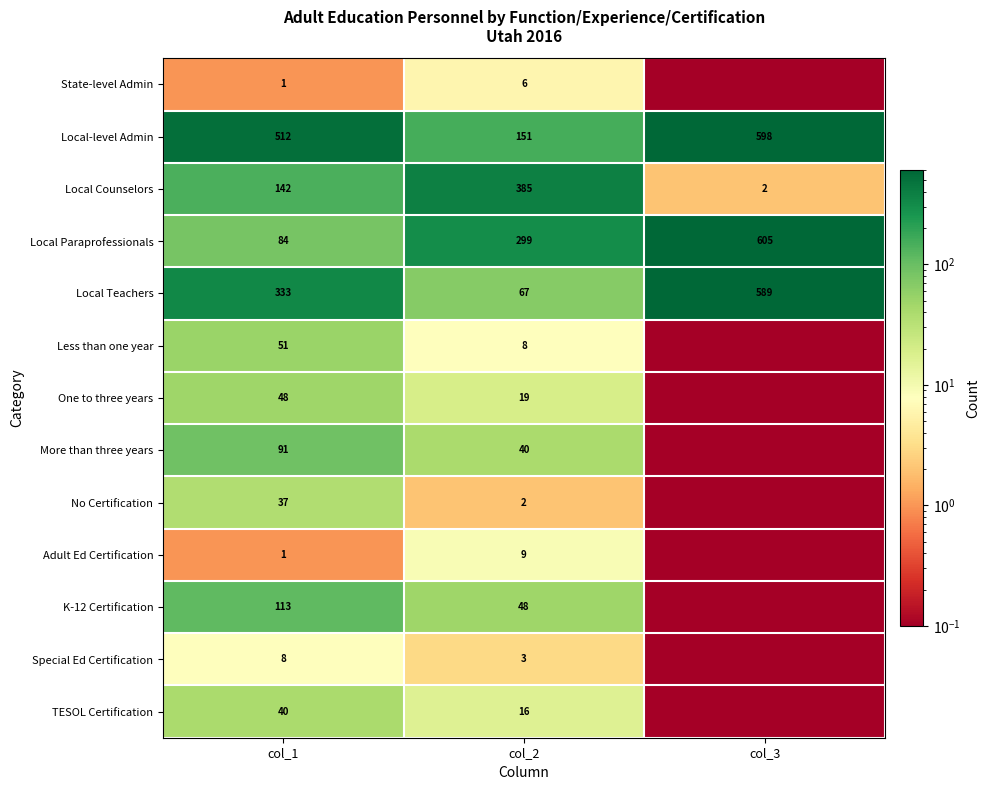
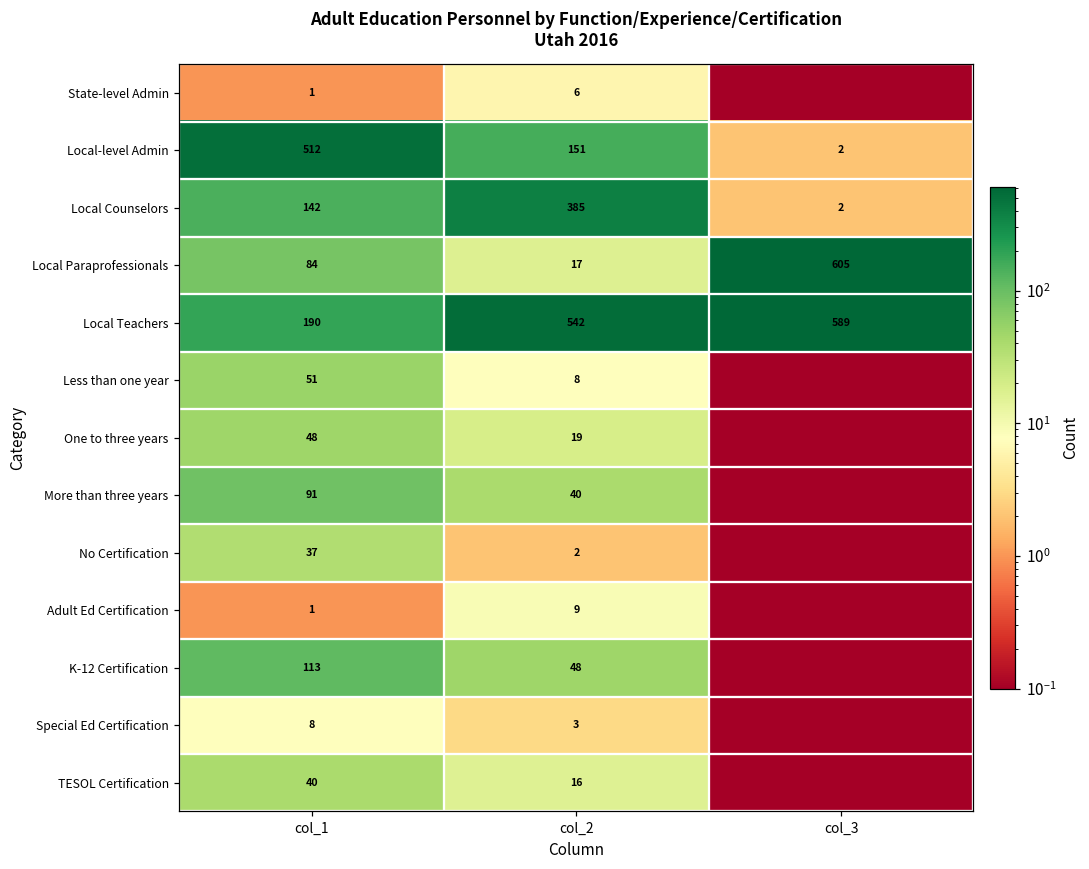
Local-level Admin, col_3: 598 -> 2
Local Paraprofessionals, col_2: 299 -> 17
Local Teachers, col_1: 333 -> 190
Local Teachers, col_2: 67 -> 542
